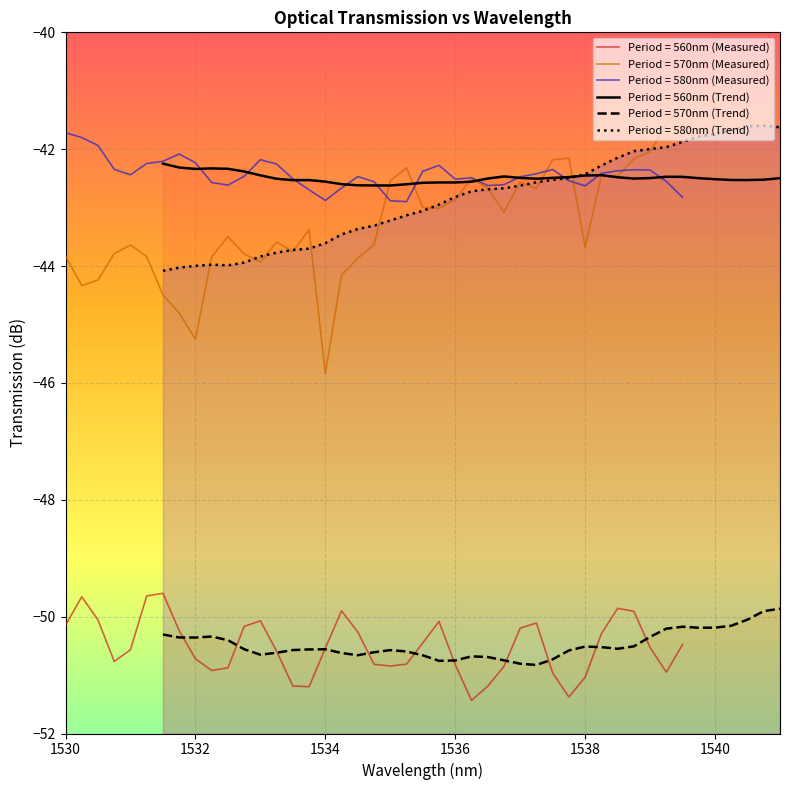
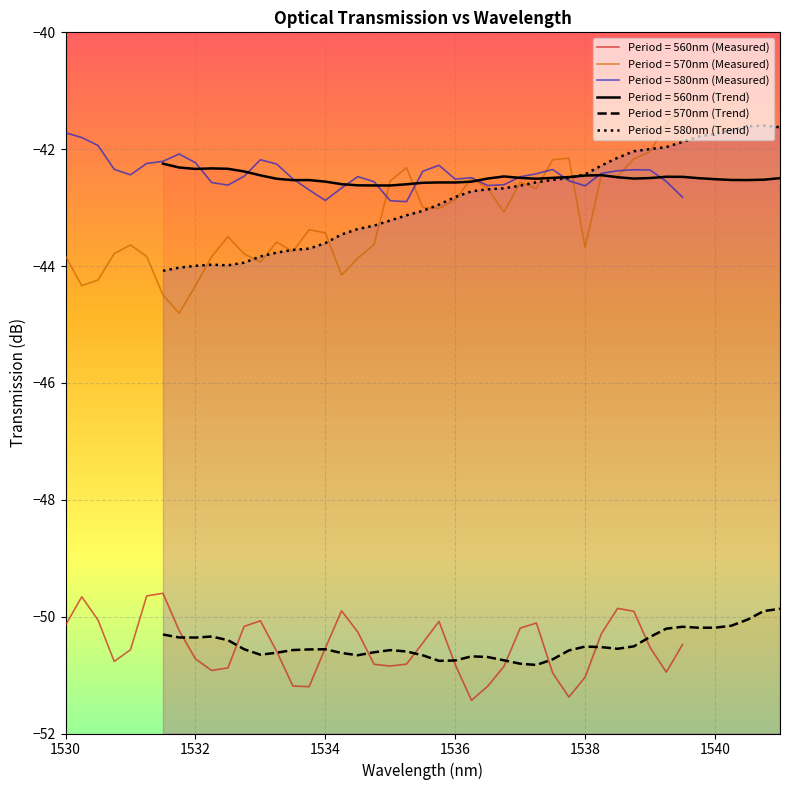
Period = 570nm (Measured), 1532: -45.3 -> -44.3
Period = 570nm (Measured), 1534: -45.8 -> -43.4
